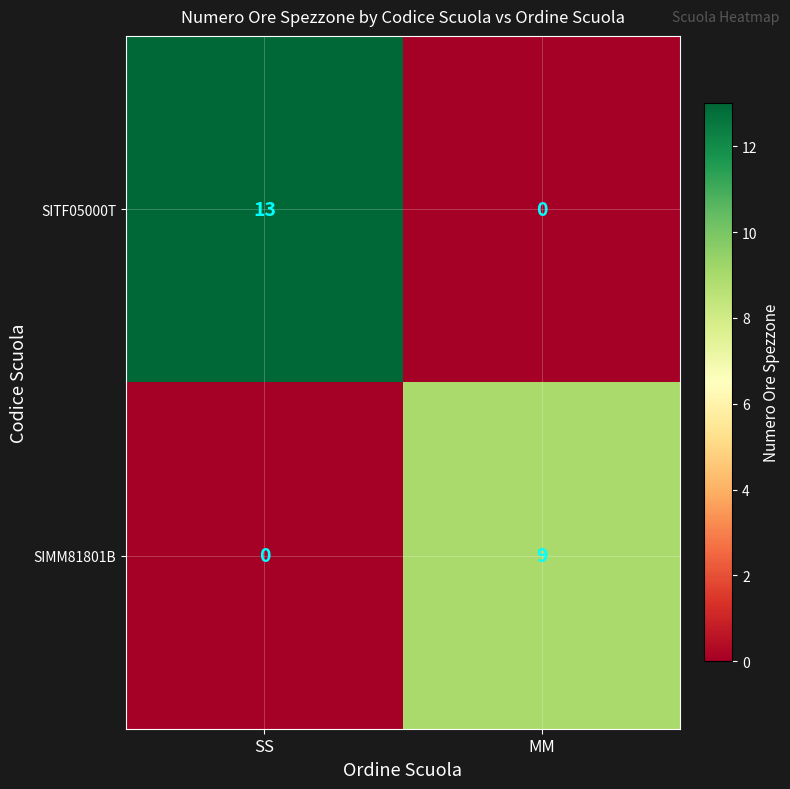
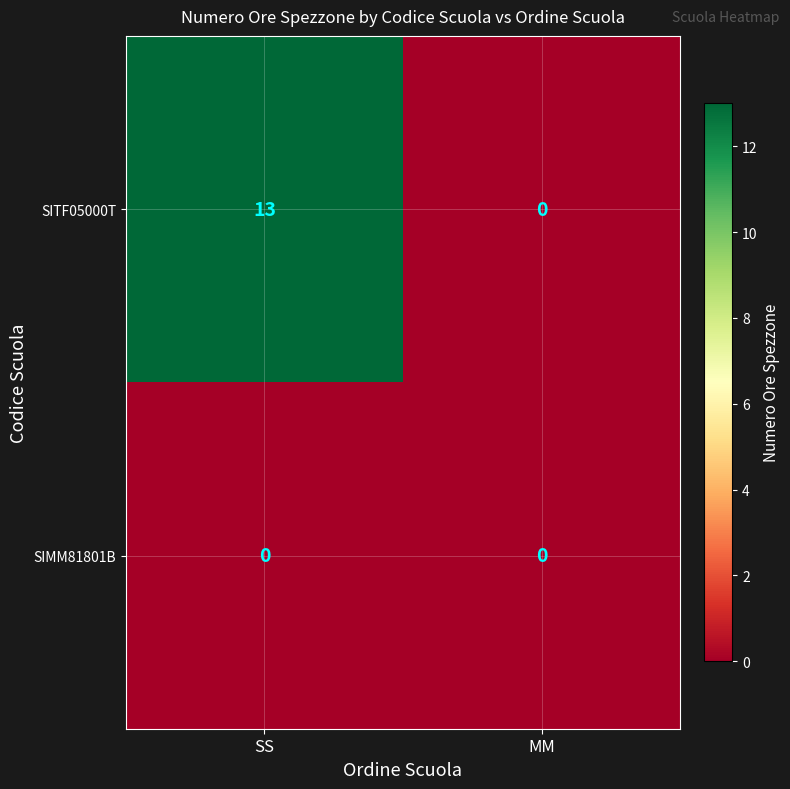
SIMM81801B, MM: 9 -> 0
